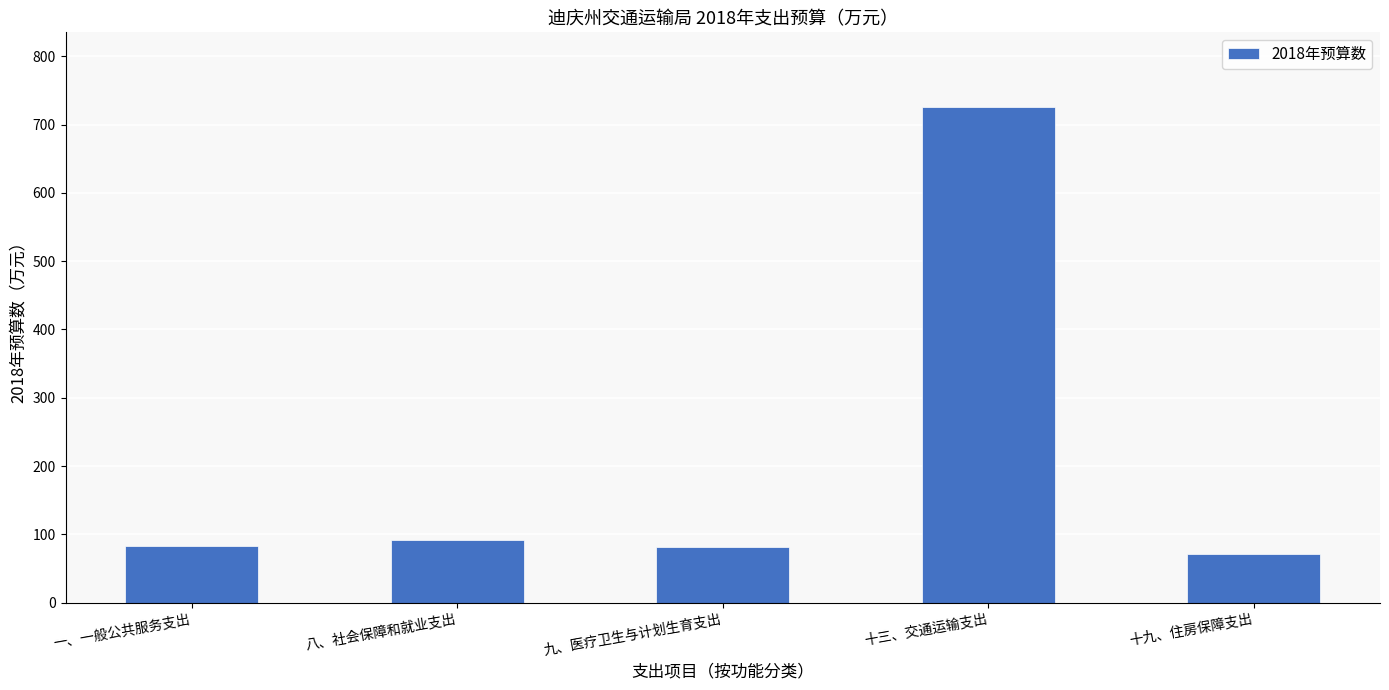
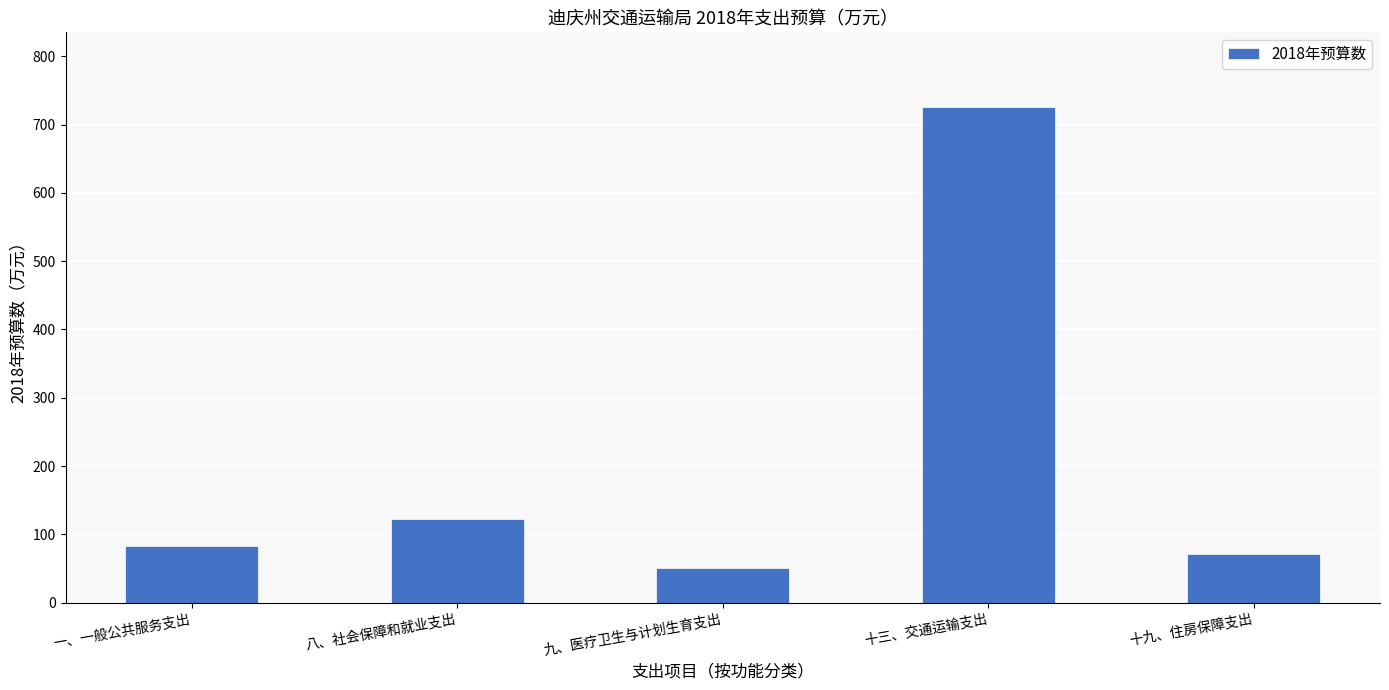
八、社会保障和就业支出: 90 -> 120
九、医疗卫生与计划生育支出: 80 -> 50
